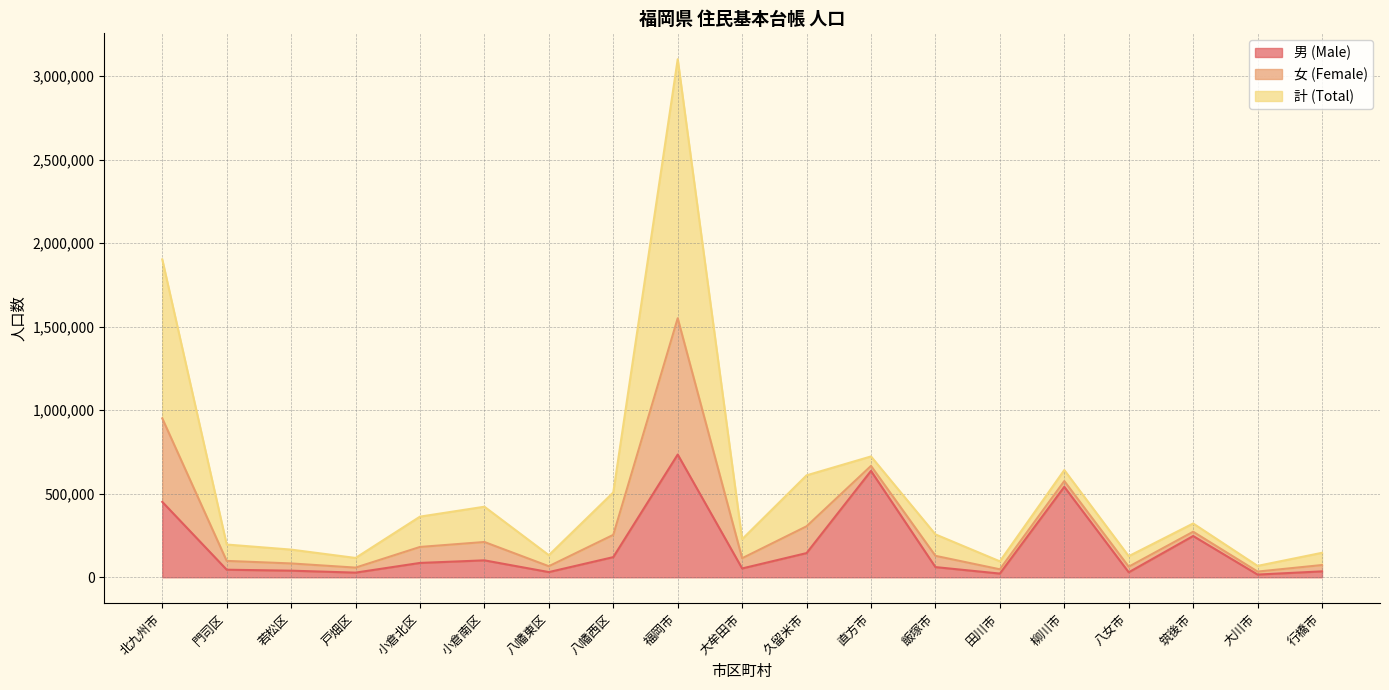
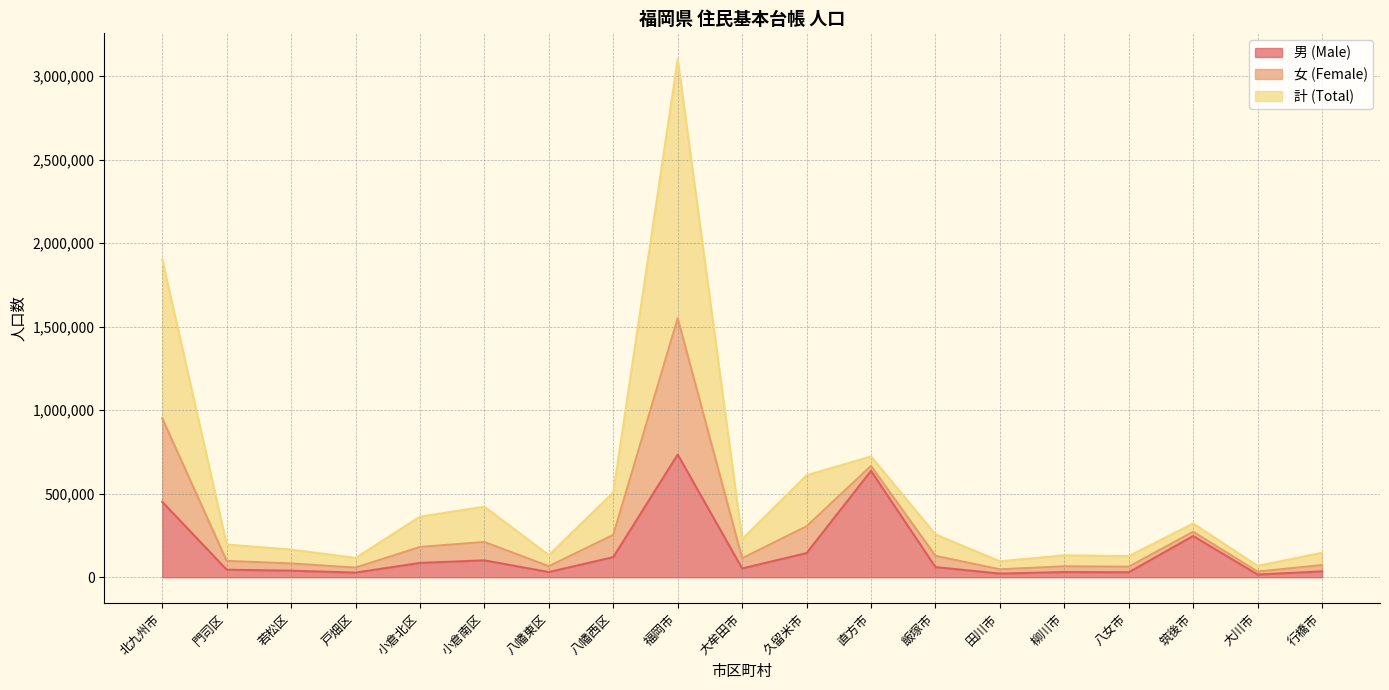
男 (Male), 柳川市: 540,000 -> 30,000
